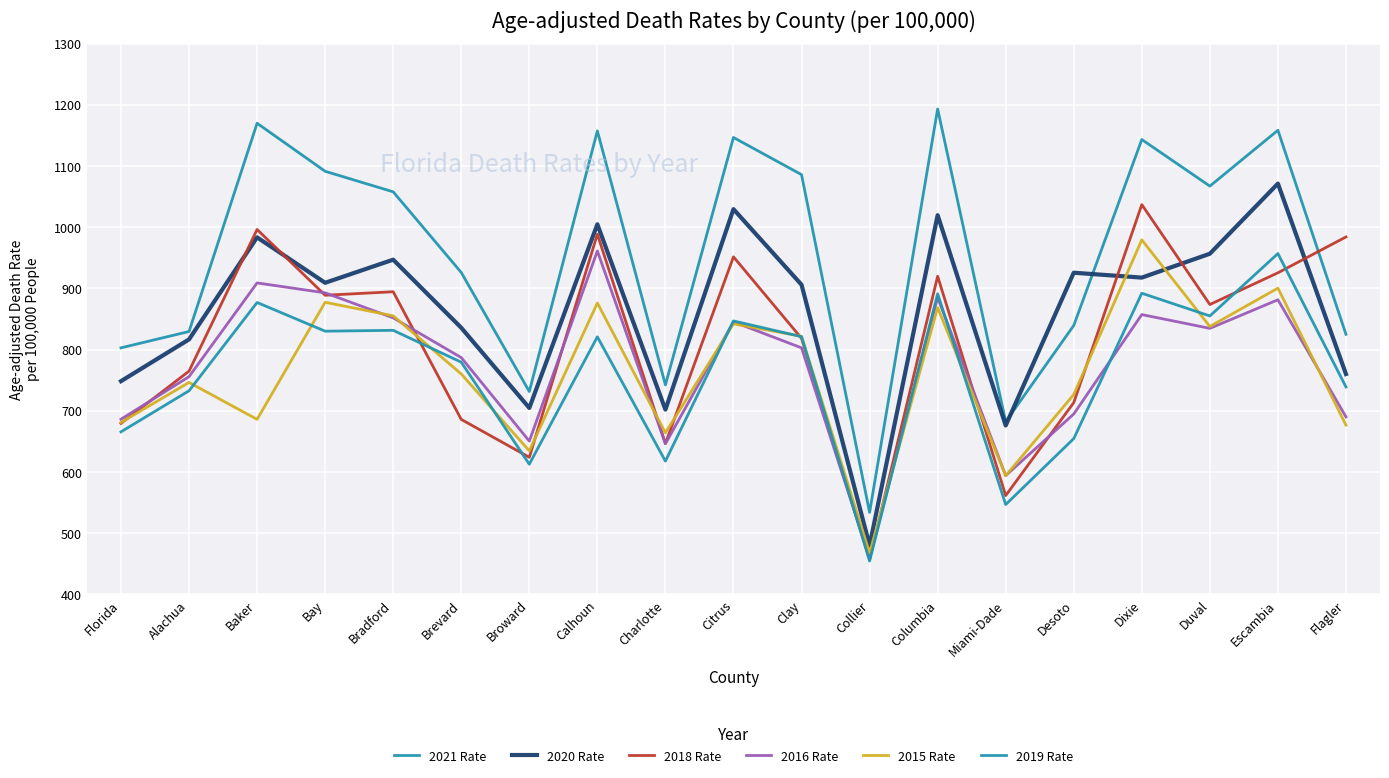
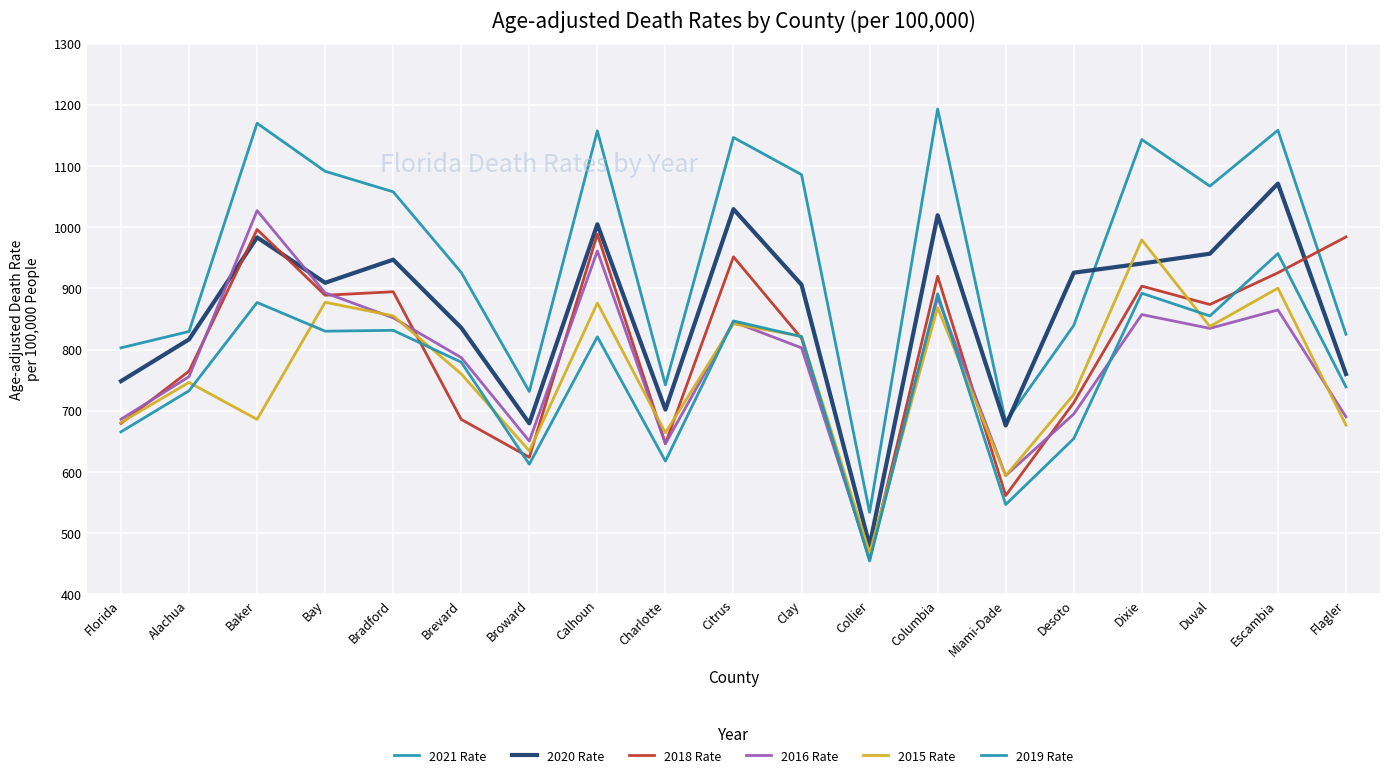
2016 Rate, Baker: 910 -> 1030
2020 Rate, Broward: 700 -> 680
2020 Rate, Dixie: 920 -> 940
2018 Rate, Dixie: 1040 -> 900
2016 Rate, Escambia: 880 -> 860
